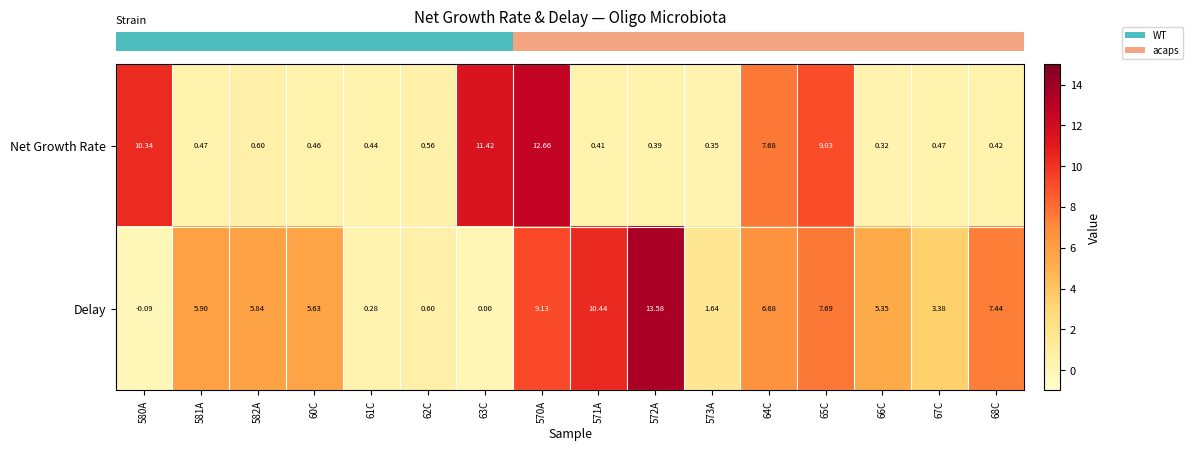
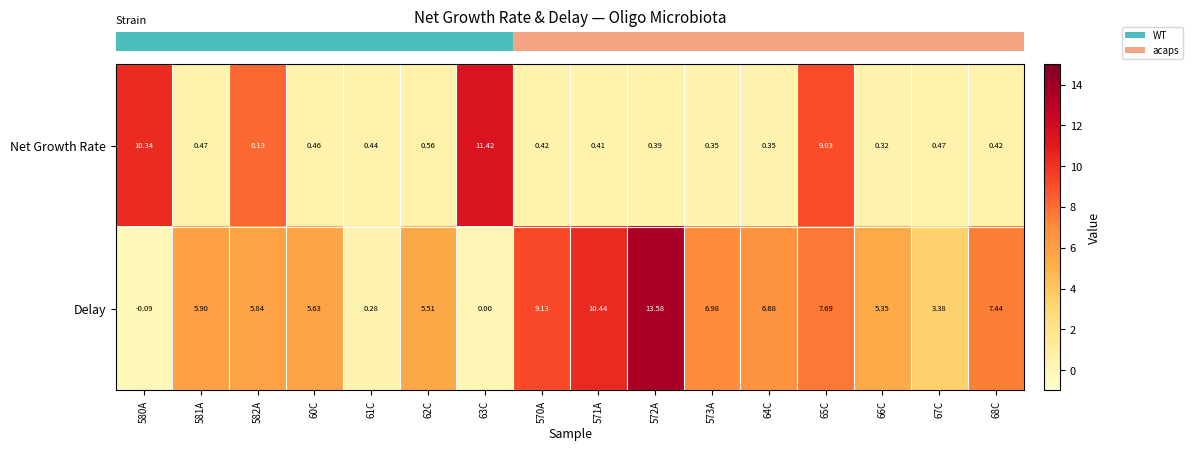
Net Growth Rate, 582A: 0.60 -> 8.13
Net Growth Rate, 570A: 12.66 -> 0.42
Net Growth Rate, 64C: 7.68 -> 0.35
Delay, 62C: 0.60 -> 5.51
Delay, 573A: 1.64 -> 6.98
